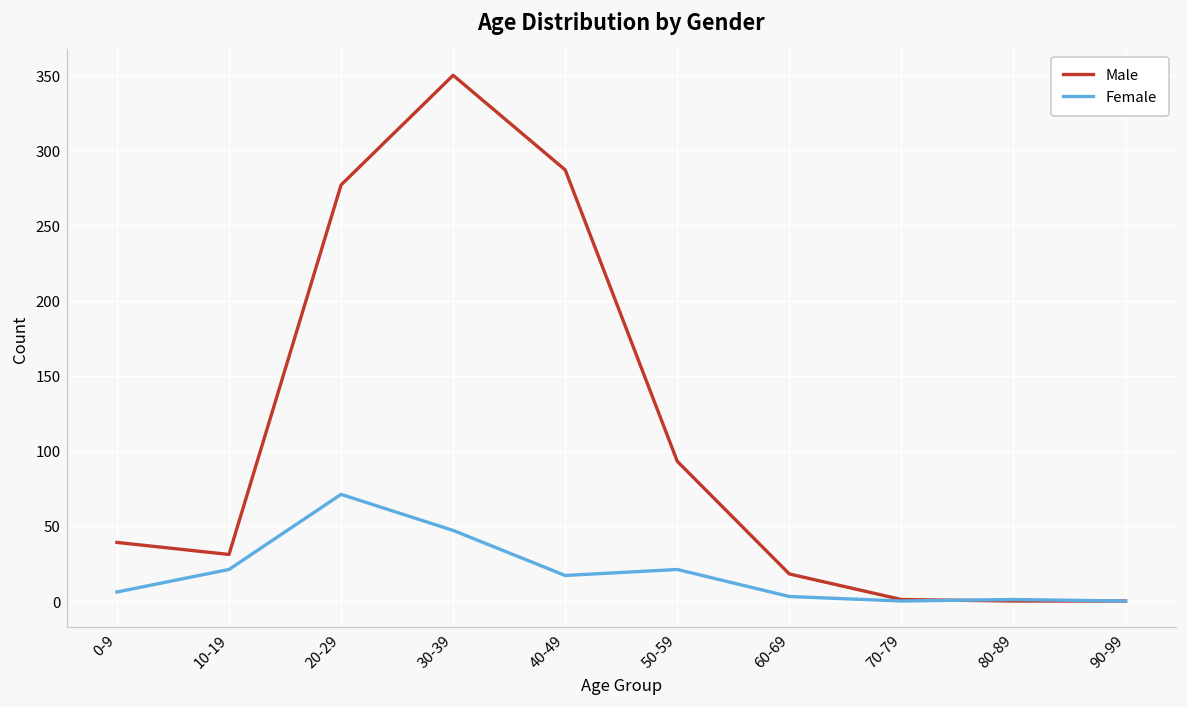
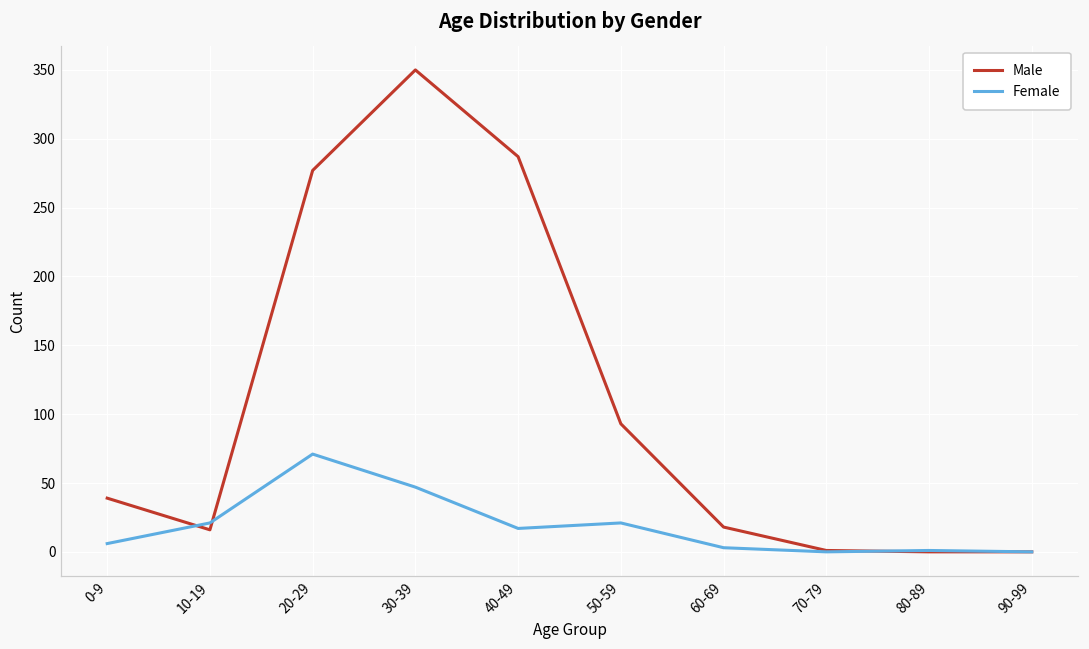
Male, 10-19: 31 -> 16
